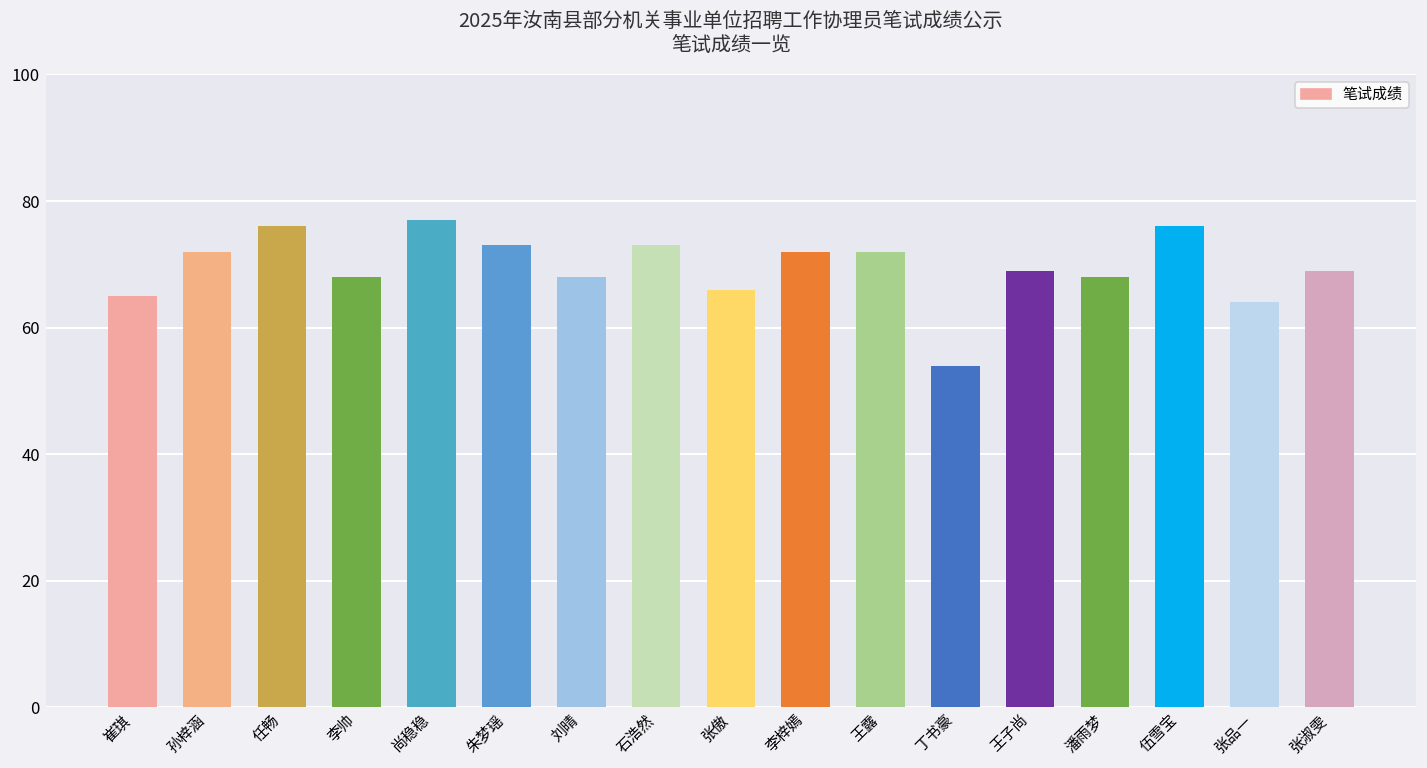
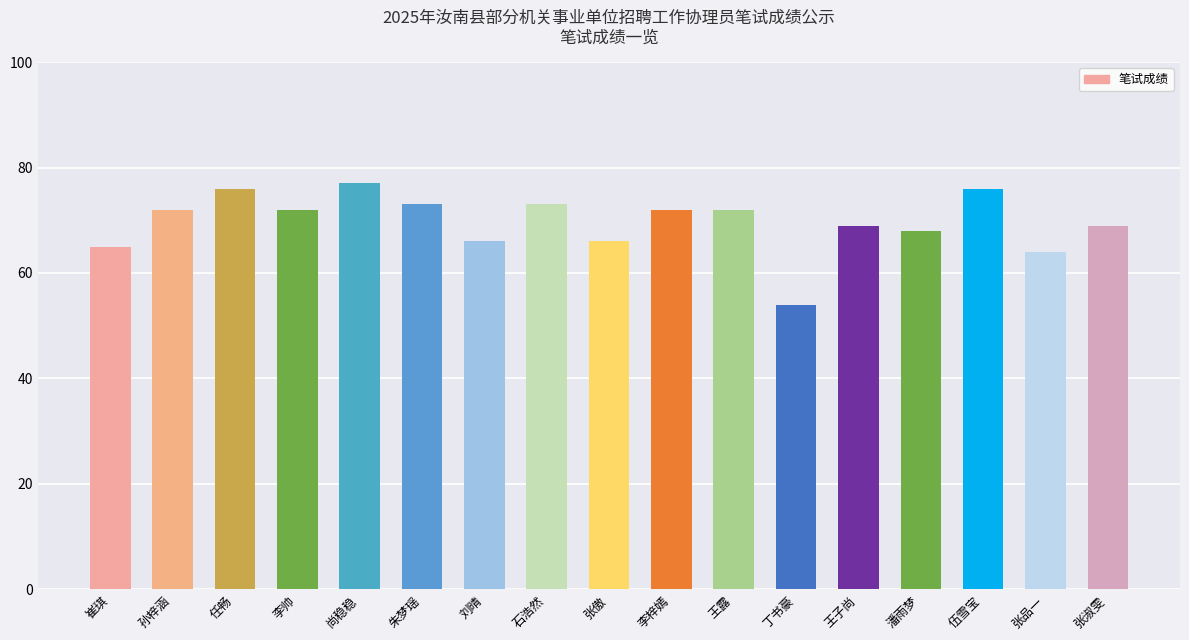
李帅: 68 -> 72
刘晴: 68 -> 66
